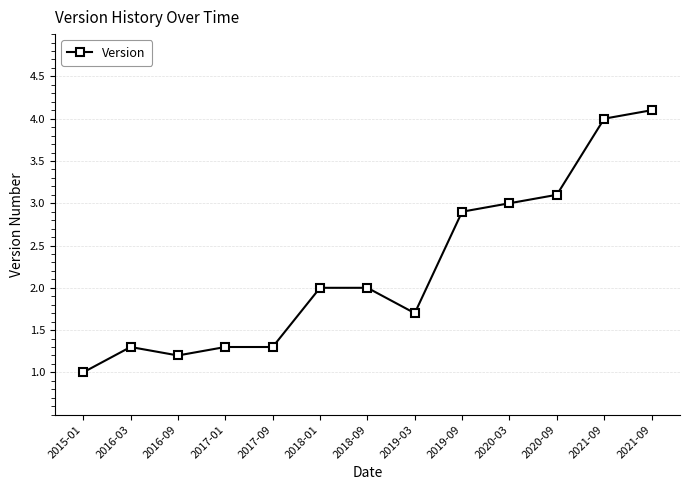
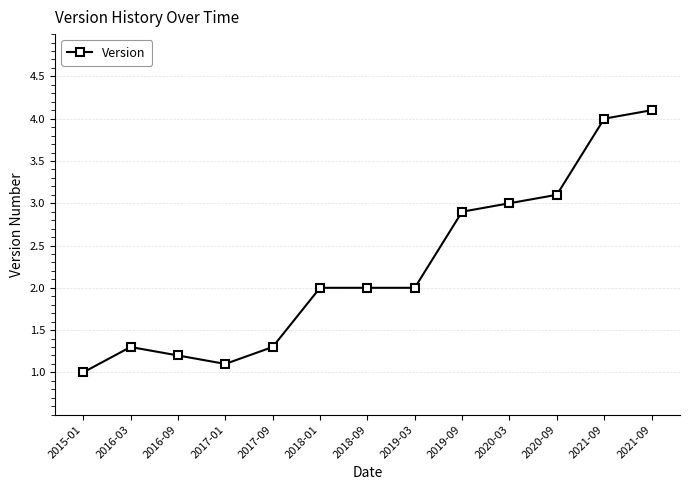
2017-01: 1.3 -> 1.1
2019-03: 1.7 -> 2.0
